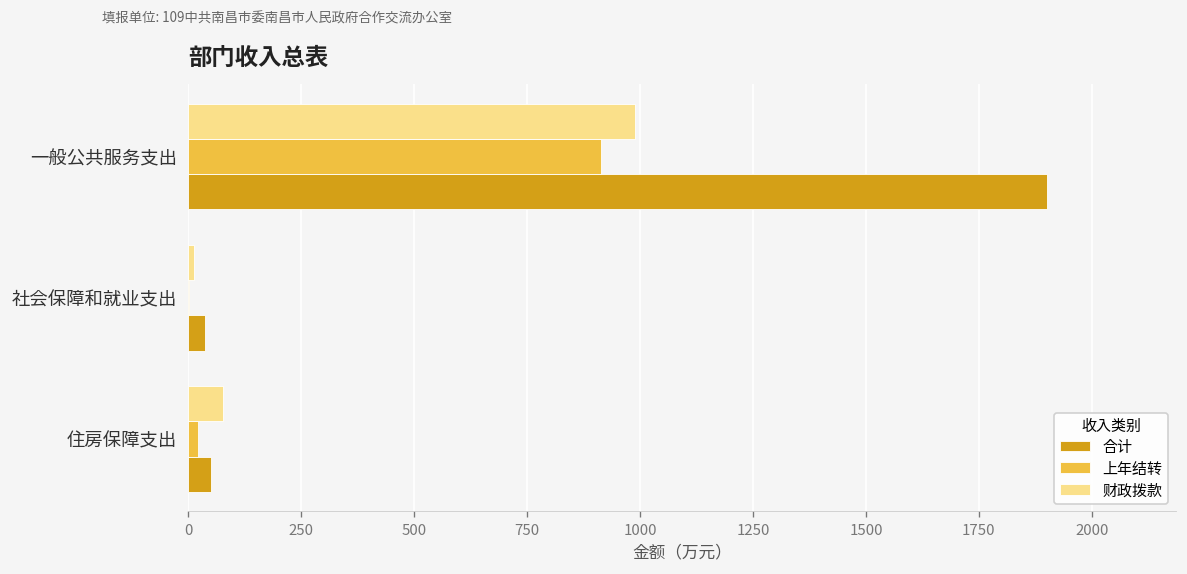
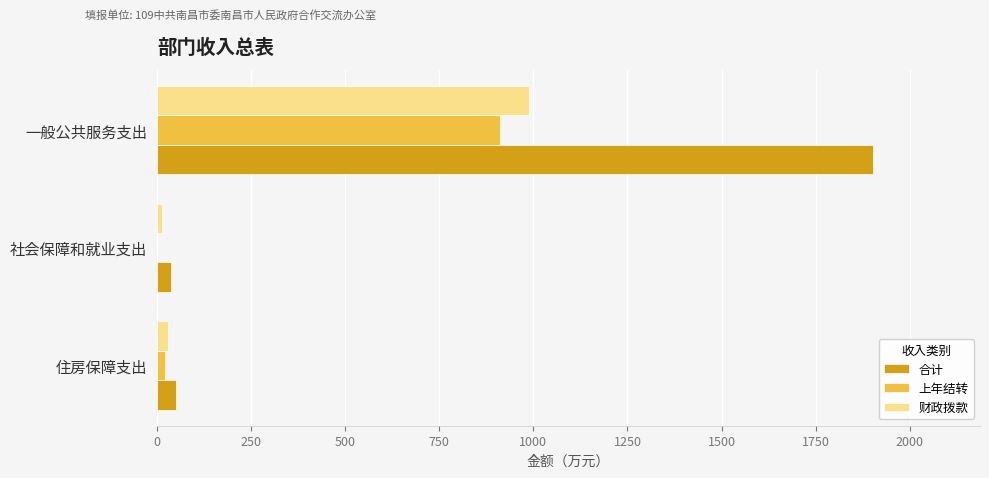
财政拨款, 住房保障支出: 80 -> 30
